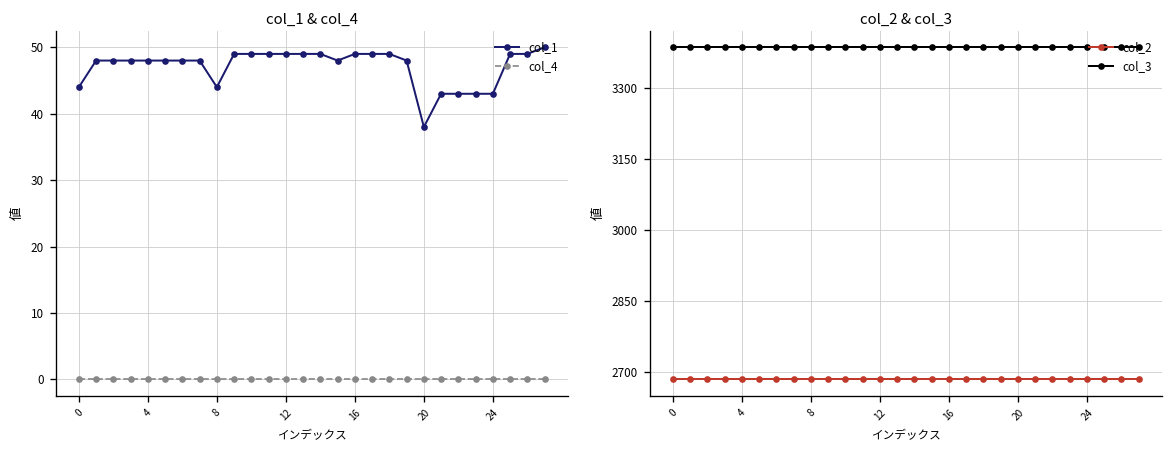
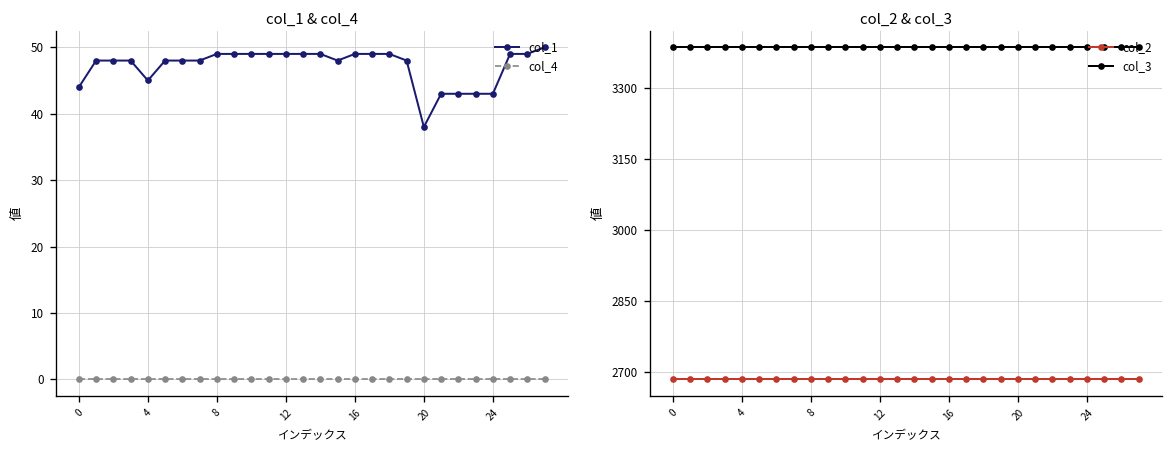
col_1 & col_4, col_1, 4: 48 -> 45
col_1 & col_4, col_1, 8: 44 -> 49
